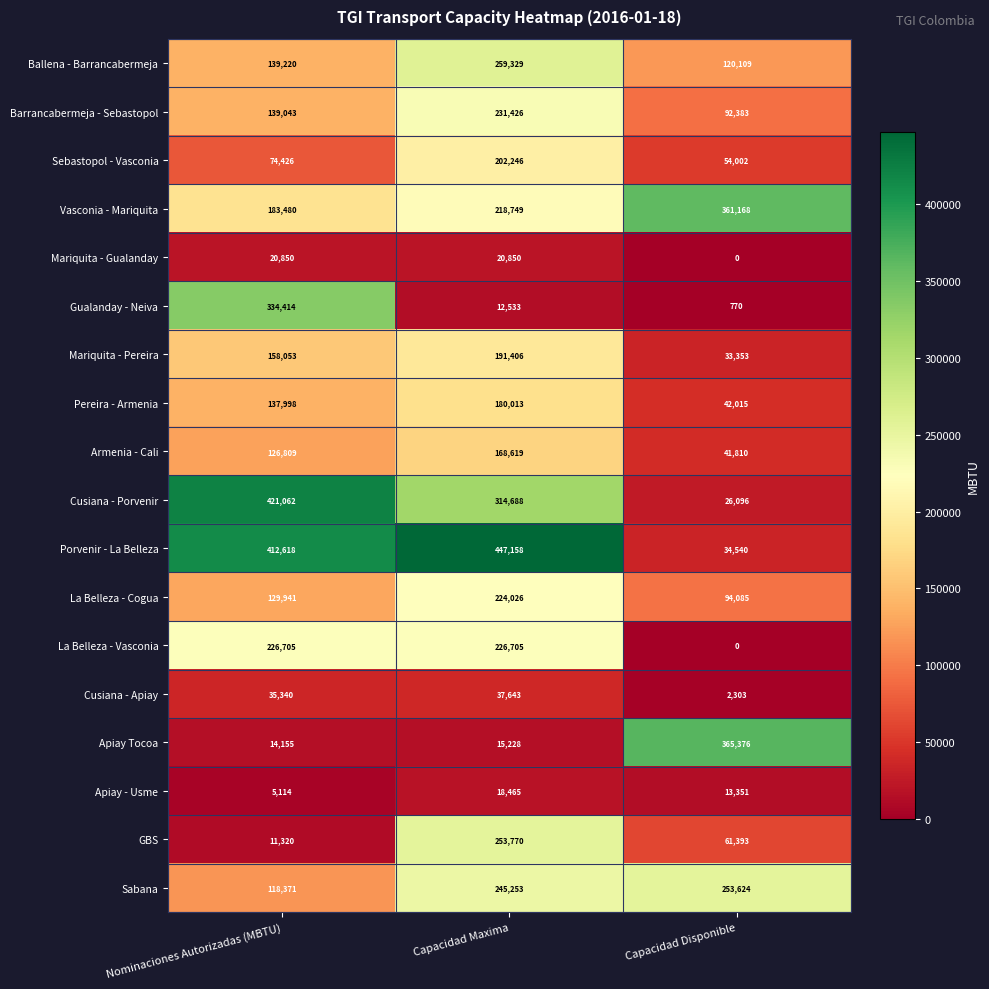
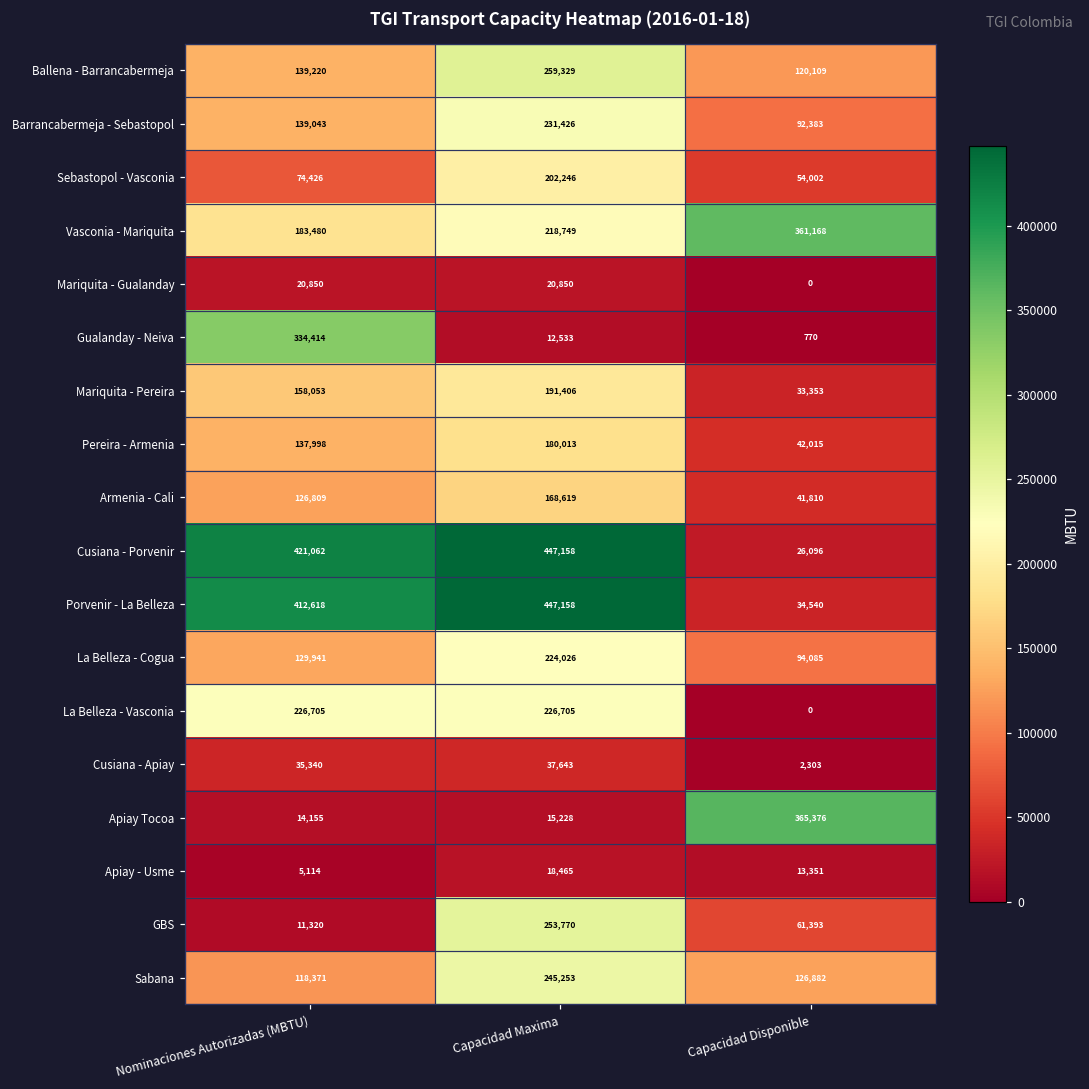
Cusiana - Porvenir, Capacidad Maxima: 314,688 -> 447,158
Sabana, Capacidad Disponible: 253,624 -> 126,882
